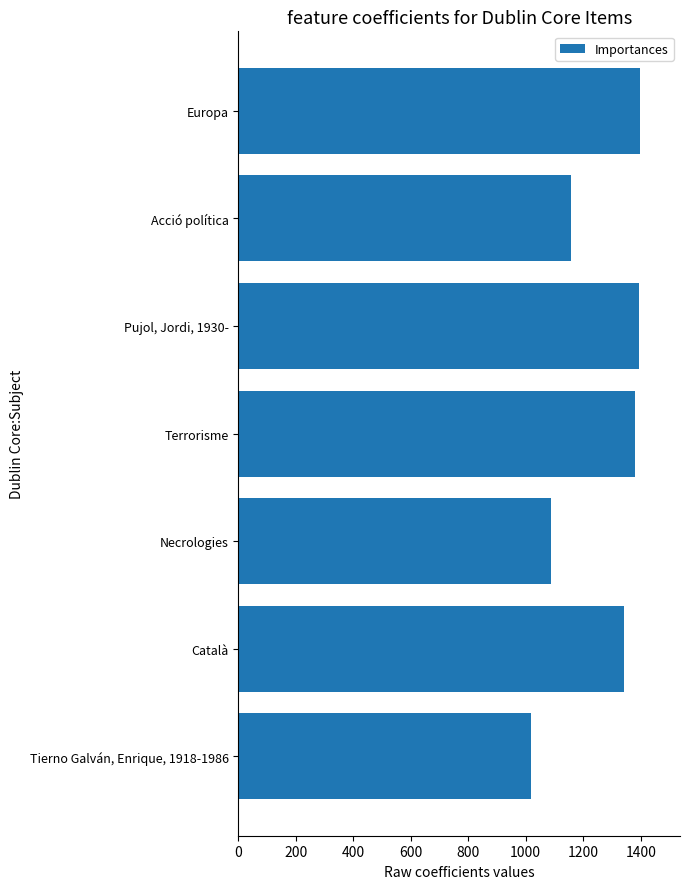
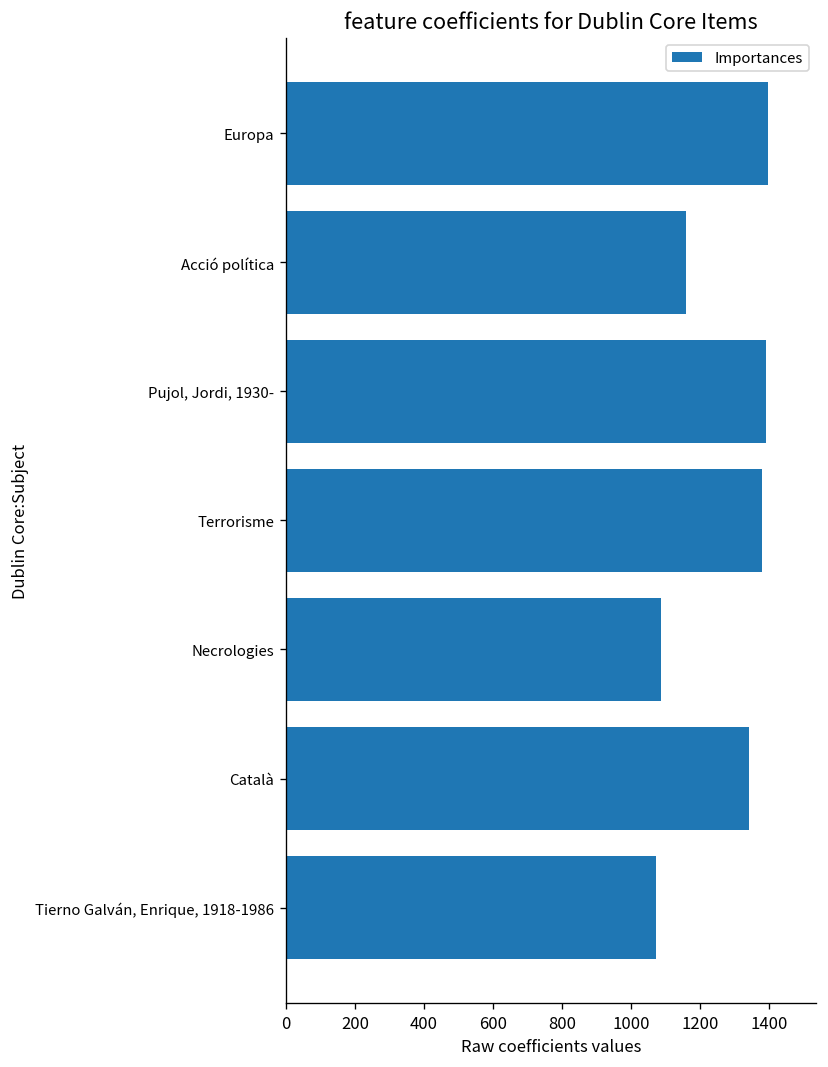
Tierno Galván, Enrique, 1918-1986: 1020 -> 1070
